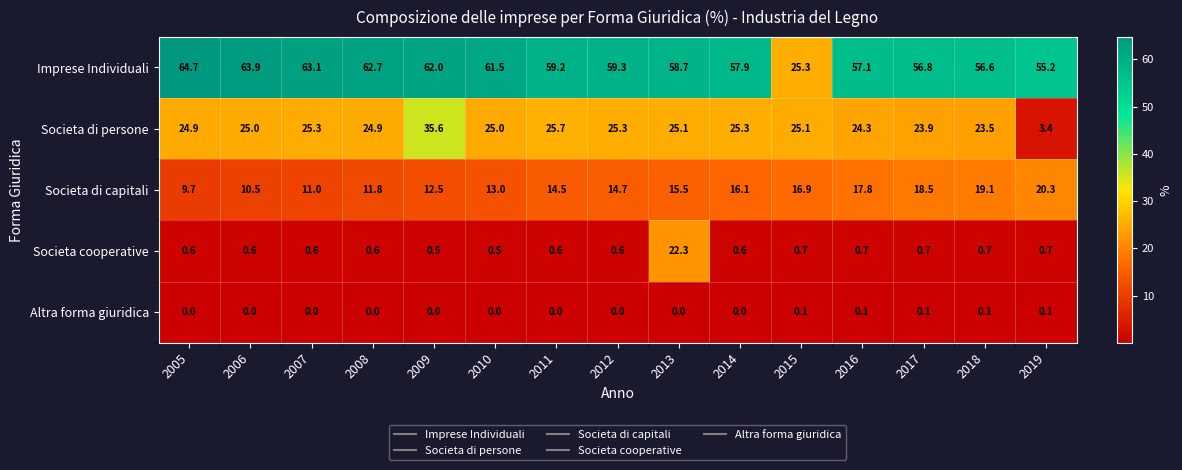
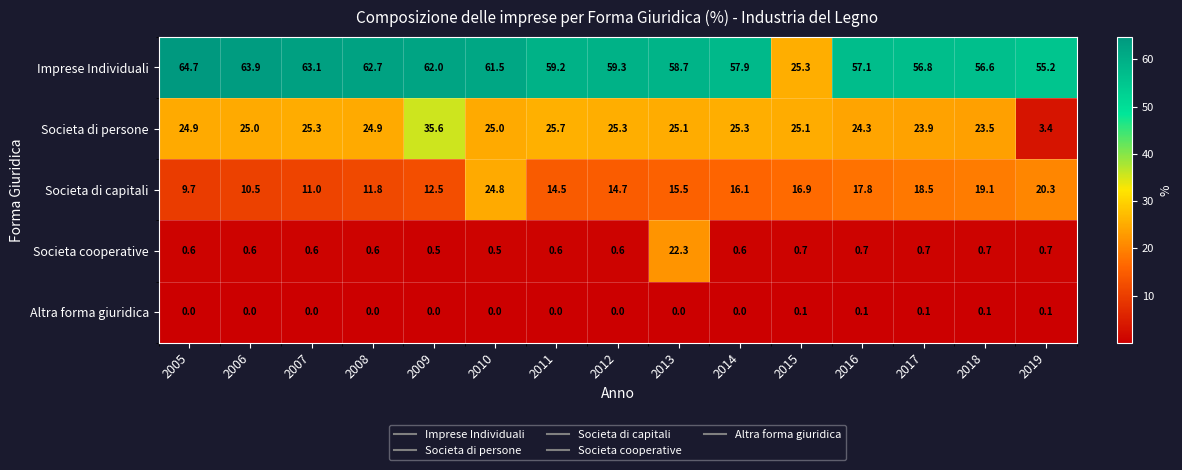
Societa di capitali, 2010: 13.0 -> 24.8
